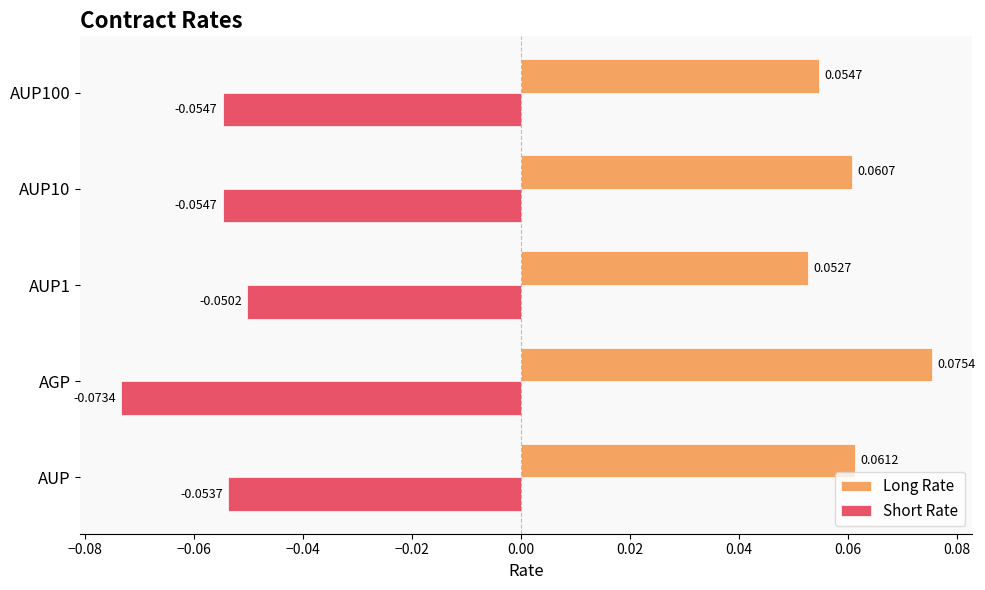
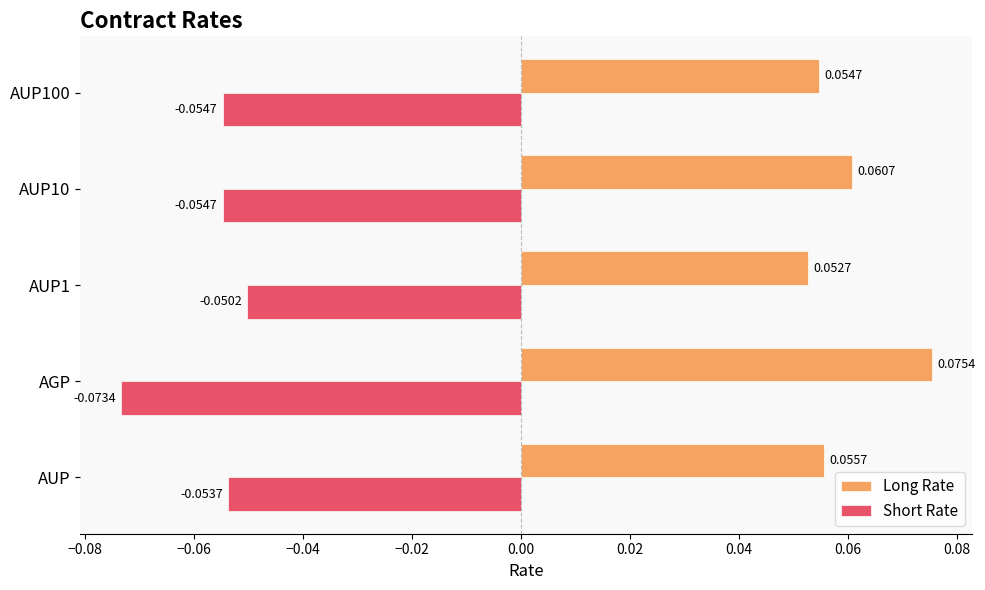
Long Rate, AUP: 0.0612 -> 0.0557
